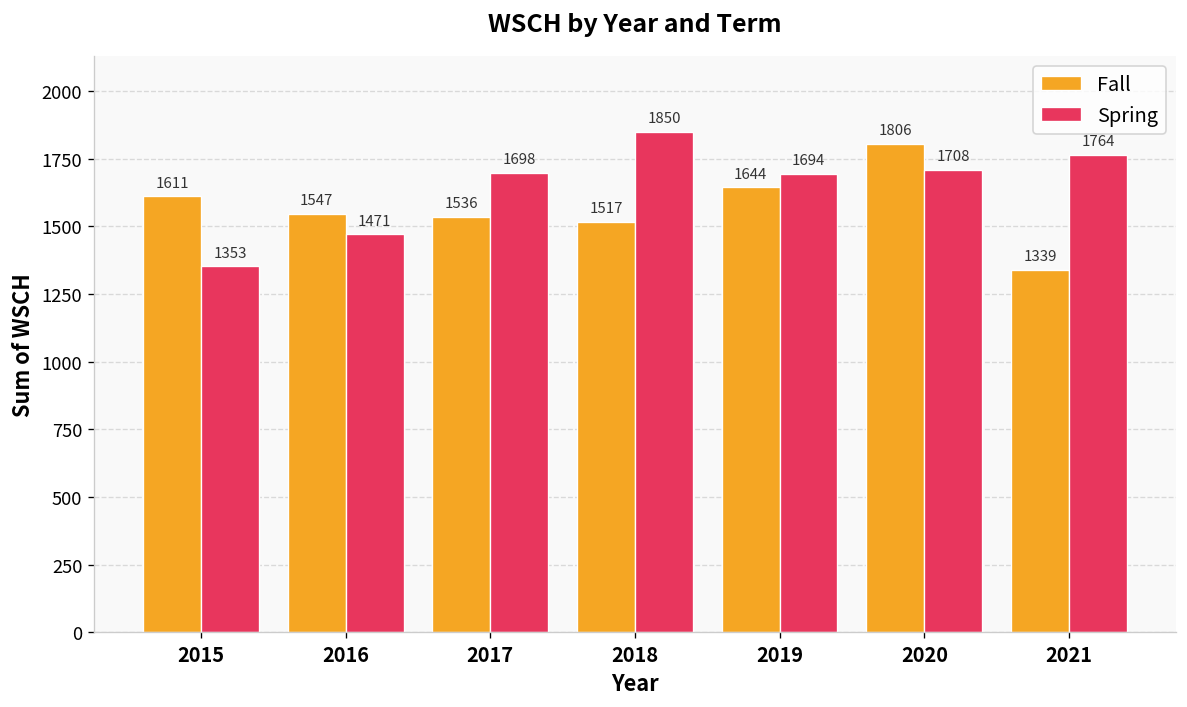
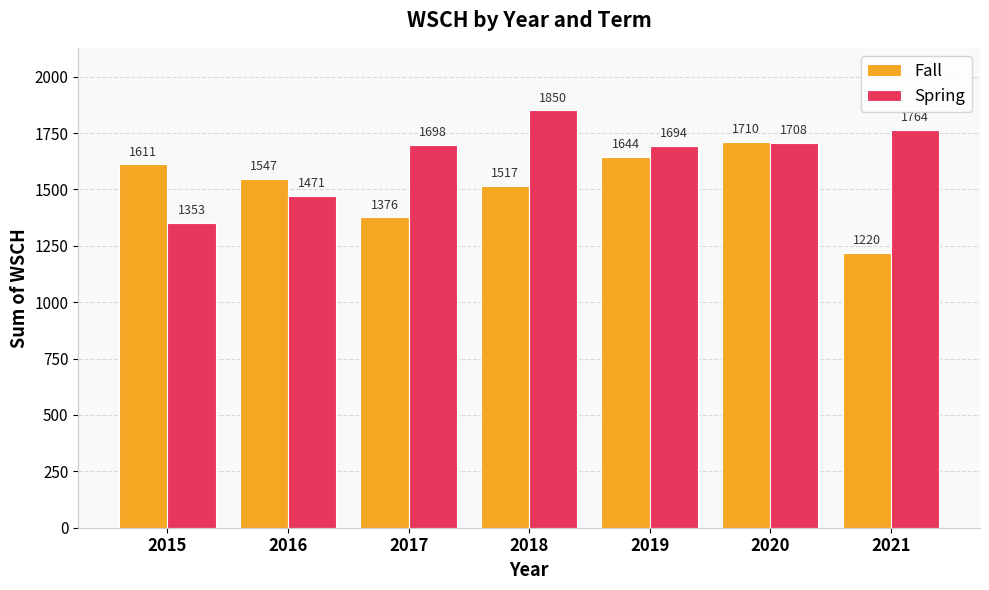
Fall, 2017: 1536 -> 1376
Fall, 2020: 1806 -> 1710
Fall, 2021: 1339 -> 1220
